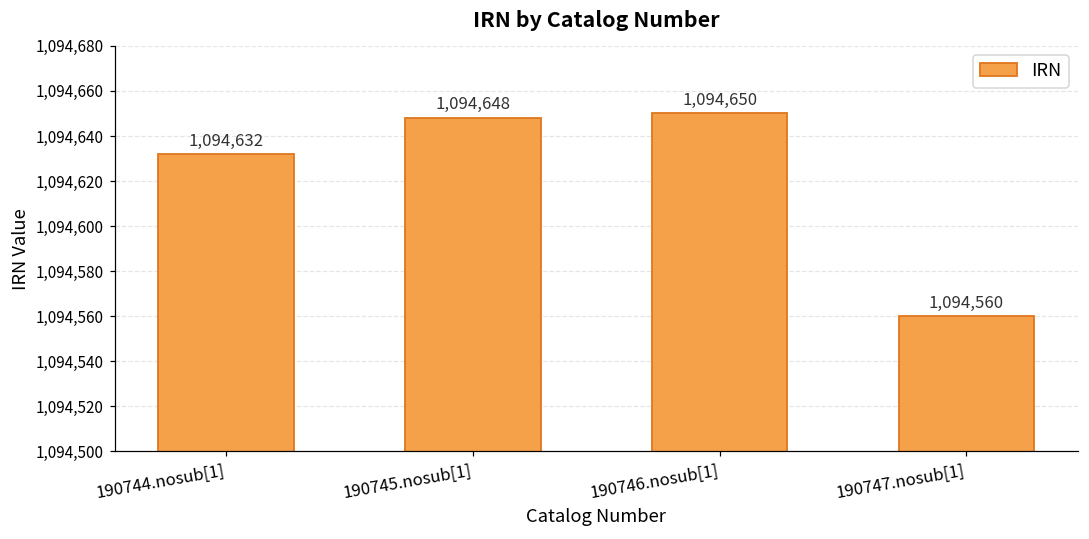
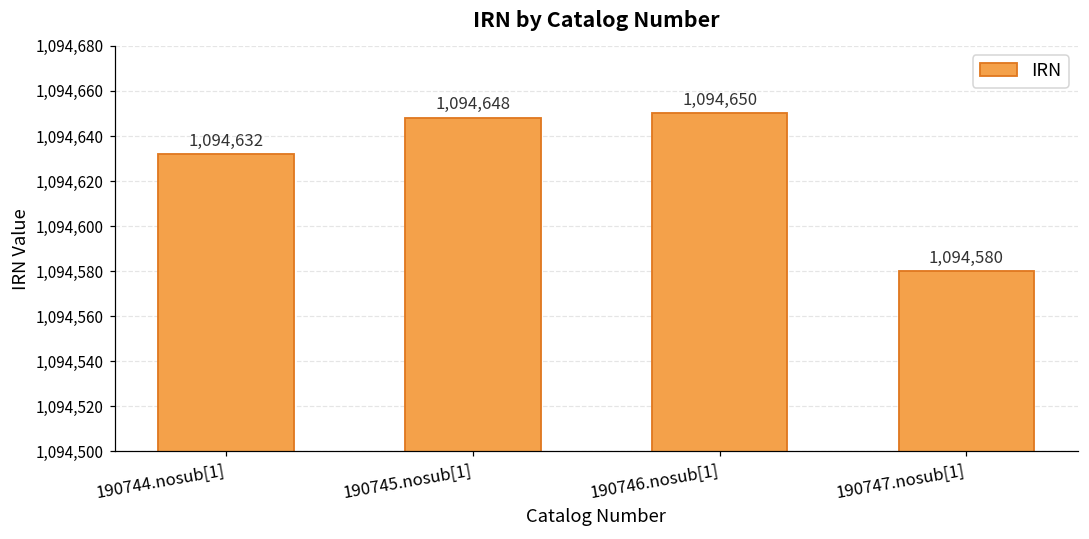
190747.nosub[1]: 1,094,560 -> 1,094,580
